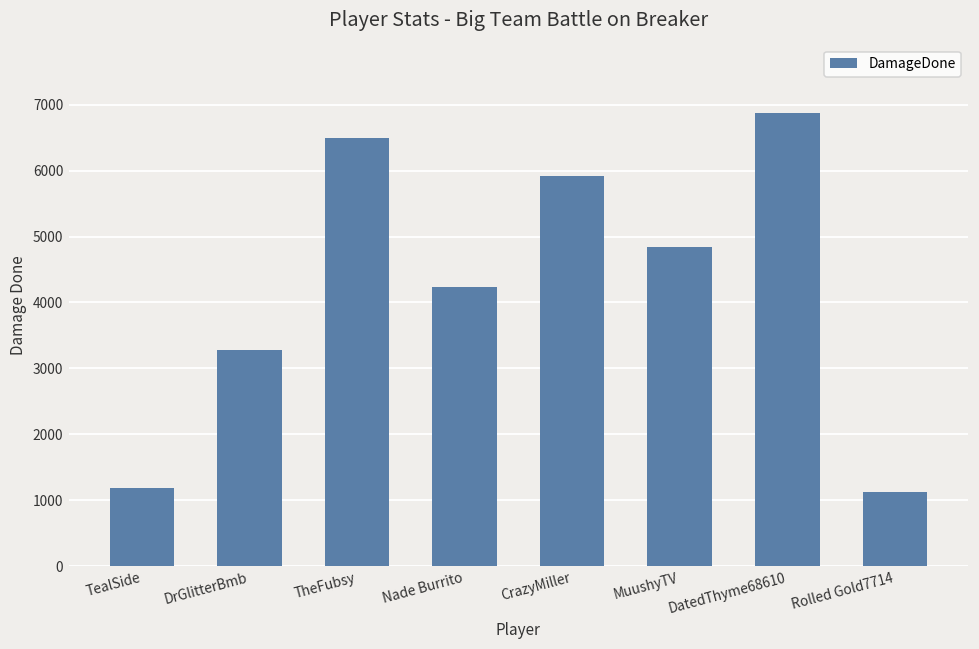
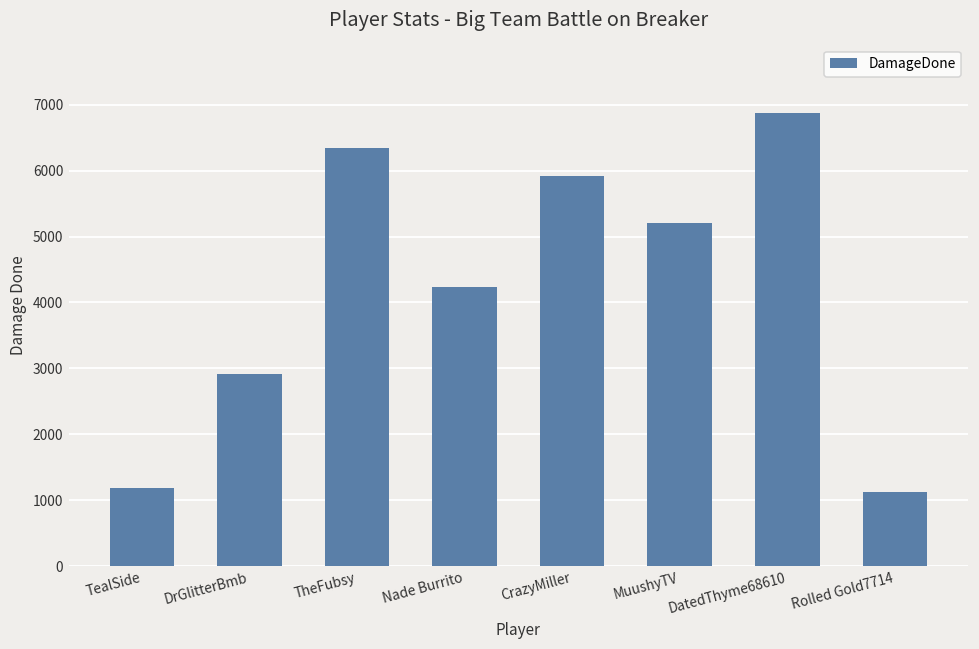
DrGlitterBmb: 3300 -> 2900
TheFubsy: 6500 -> 6300
MuushyTV: 4800 -> 5200
